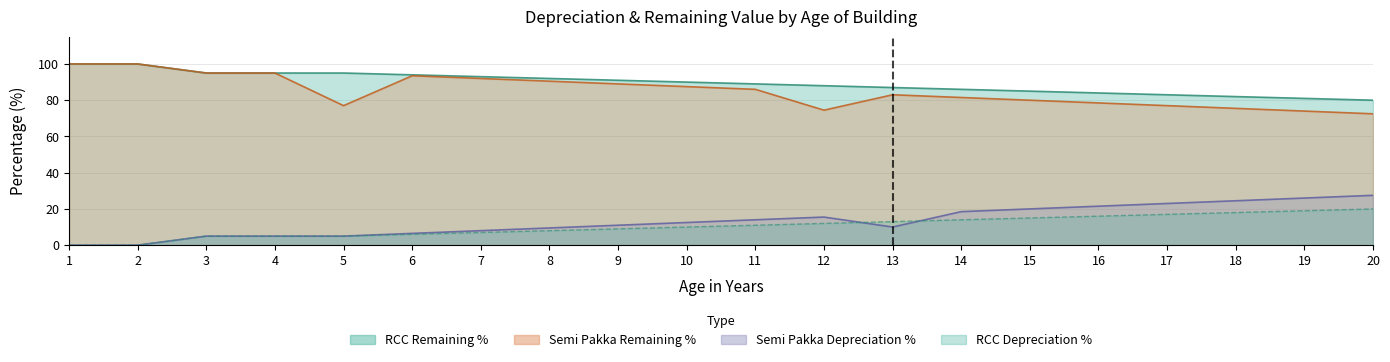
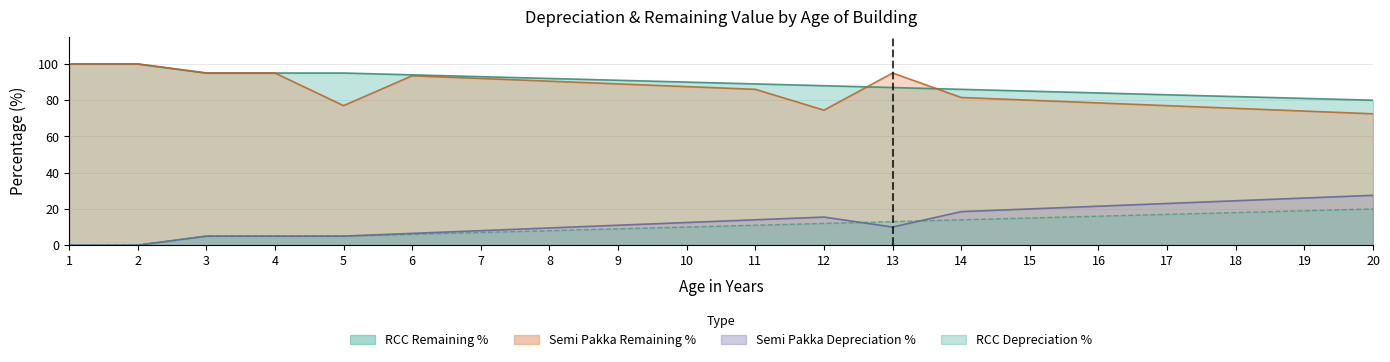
Semi Pakka Remaining %, 13: 83 -> 95
